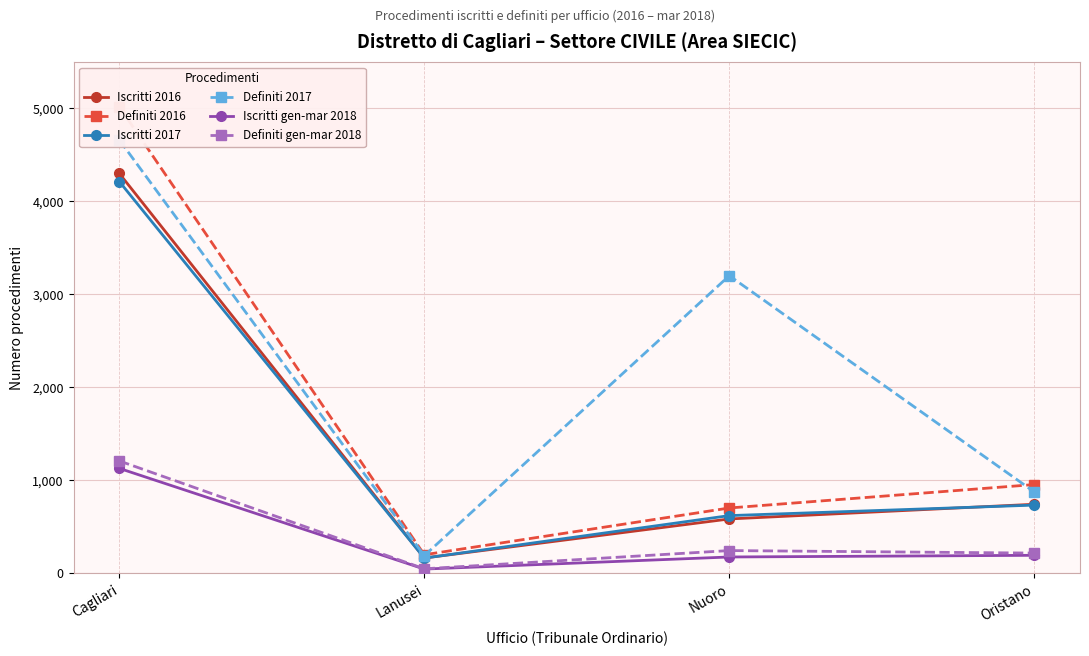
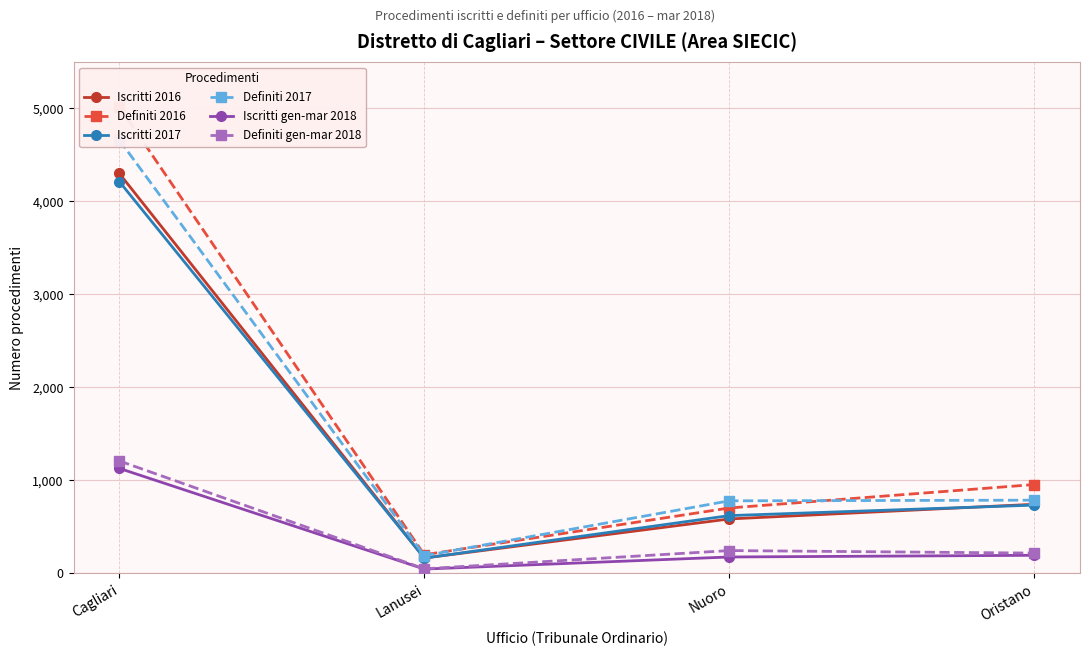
Definiti 2017, Nuoro: 3,200 -> 800
Definiti 2017, Oristano: 900 -> 800
